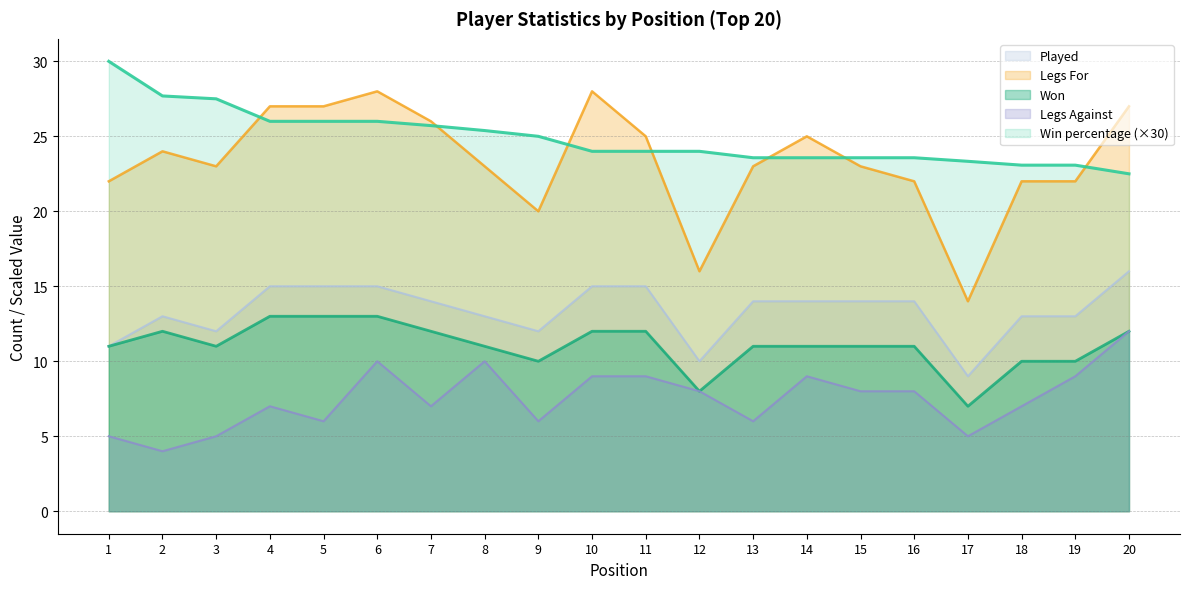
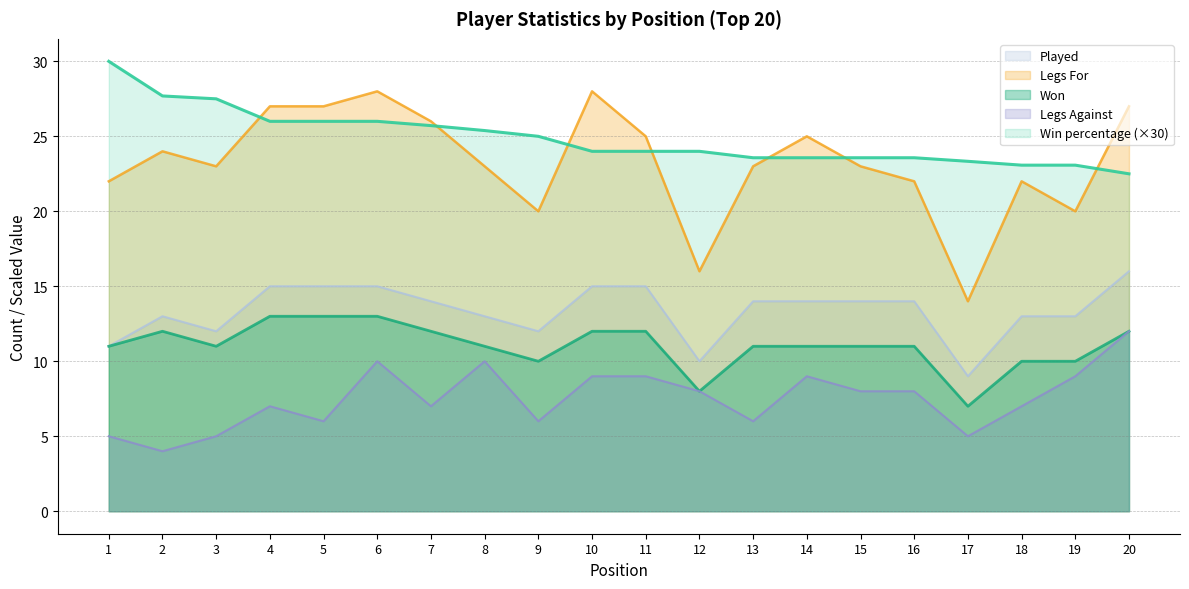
Legs For, 19: 22 -> 20
